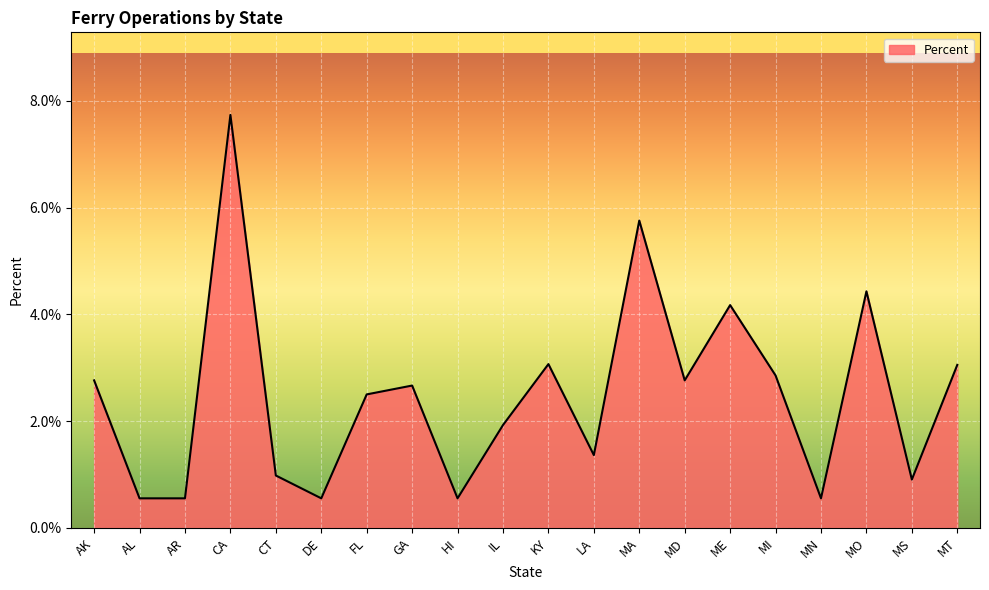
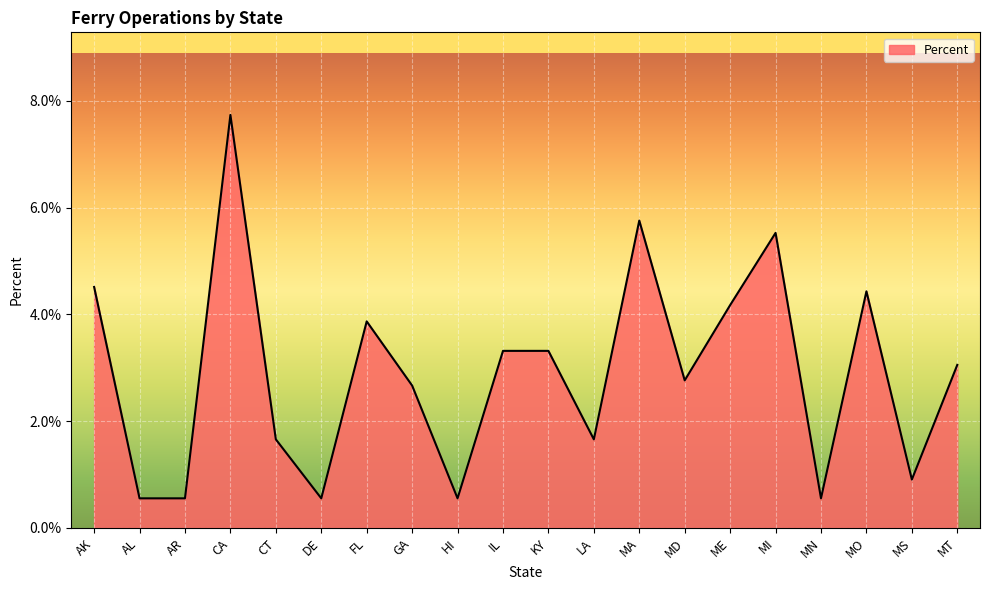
AK: 2.8% -> 4.5%
CT: 1.0% -> 1.7%
FL: 2.5% -> 3.9%
IL: 1.9% -> 3.3%
KY: 3.1% -> 3.3%
LA: 1.4% -> 1.7%
MI: 2.9% -> 5.5%
